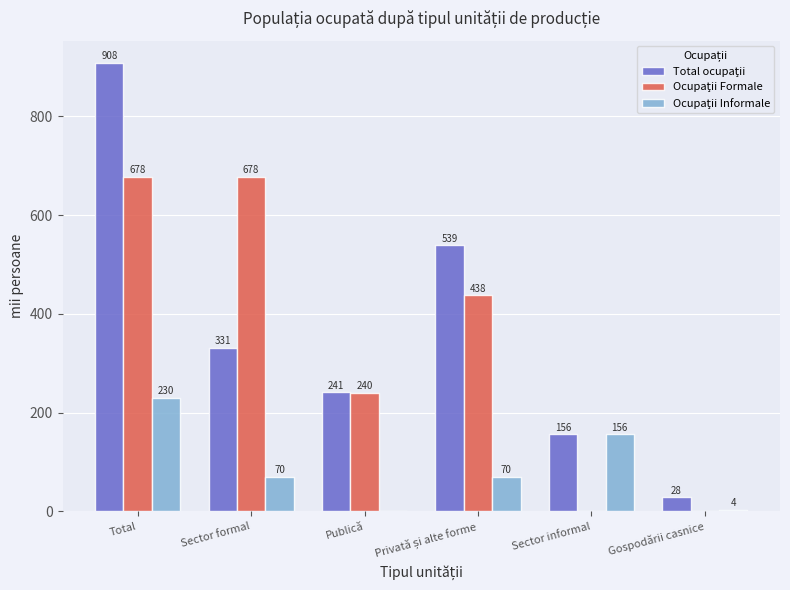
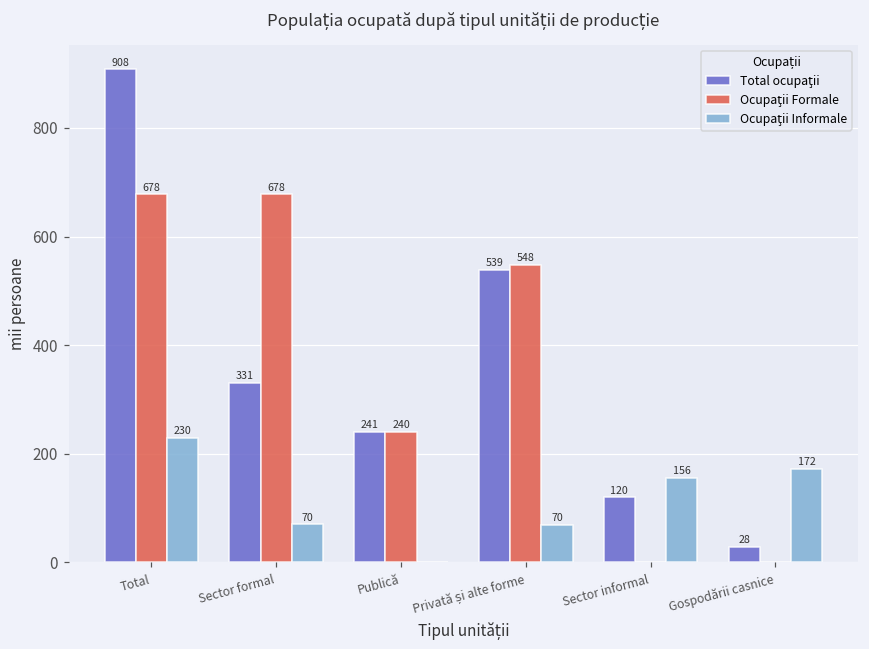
Ocupaţii Formale, Privată și alte forme: 438 -> 548
Total ocupaţii, Sector informal: 156 -> 120
Ocupaţii Informale, Gospodării casnice: 4 -> 172
